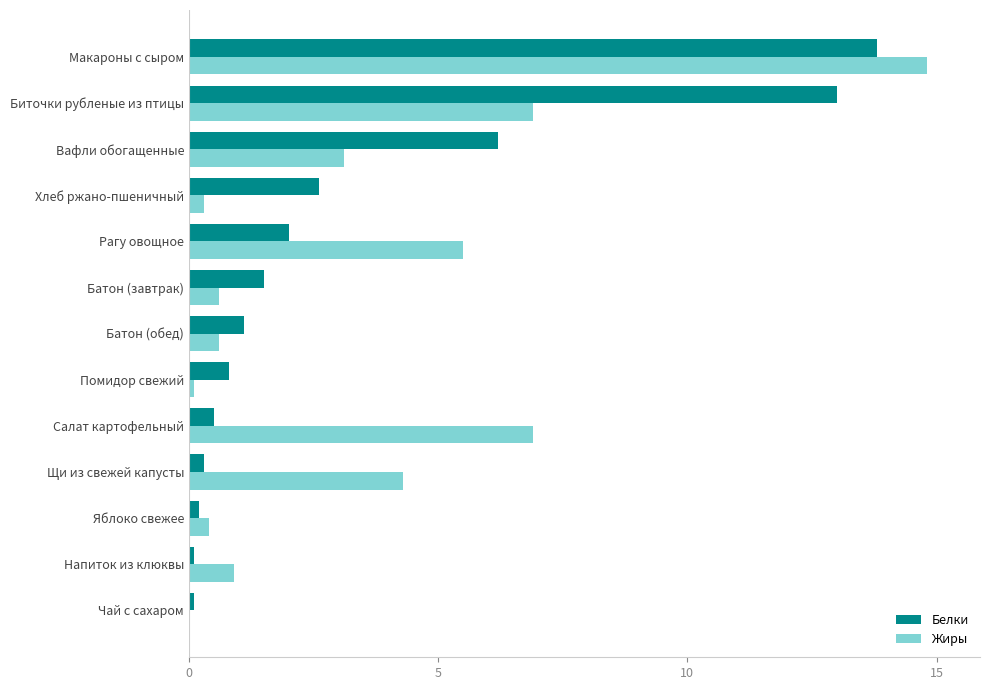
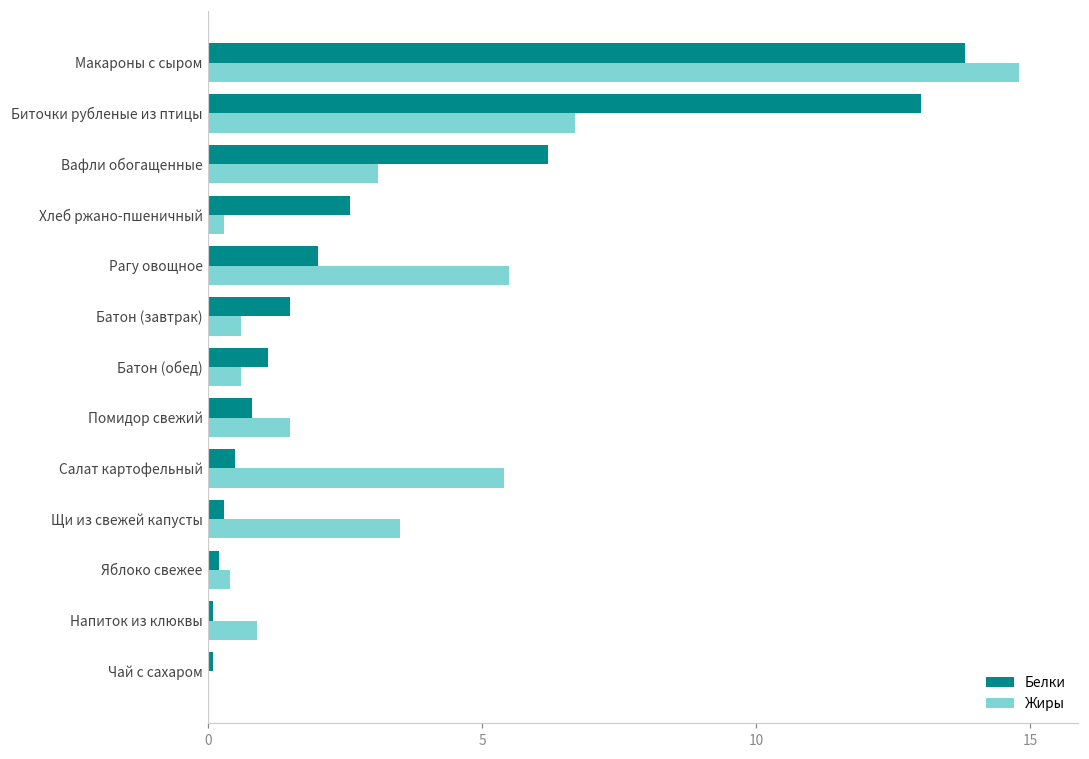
Жиры, Биточки рубленые из птицы: 6.9 -> 6.7
Жиры, Помидор свежий: 0.1 -> 1.5
Жиры, Салат картофельный: 6.9 -> 5.4
Жиры, Щи из свежей капусты: 4.3 -> 3.5
